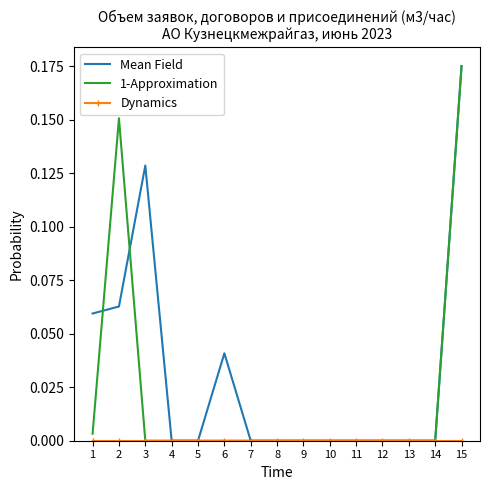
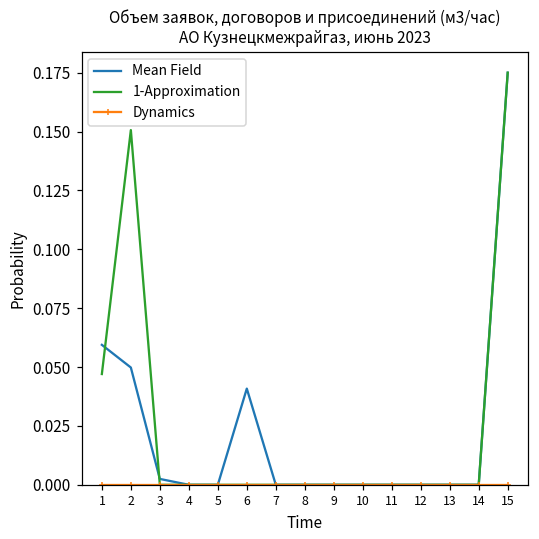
1-Approximation, 1: 0.003 -> 0.047
Mean Field, 2: 0.063 -> 0.050
Mean Field, 3: 0.129 -> 0.002
